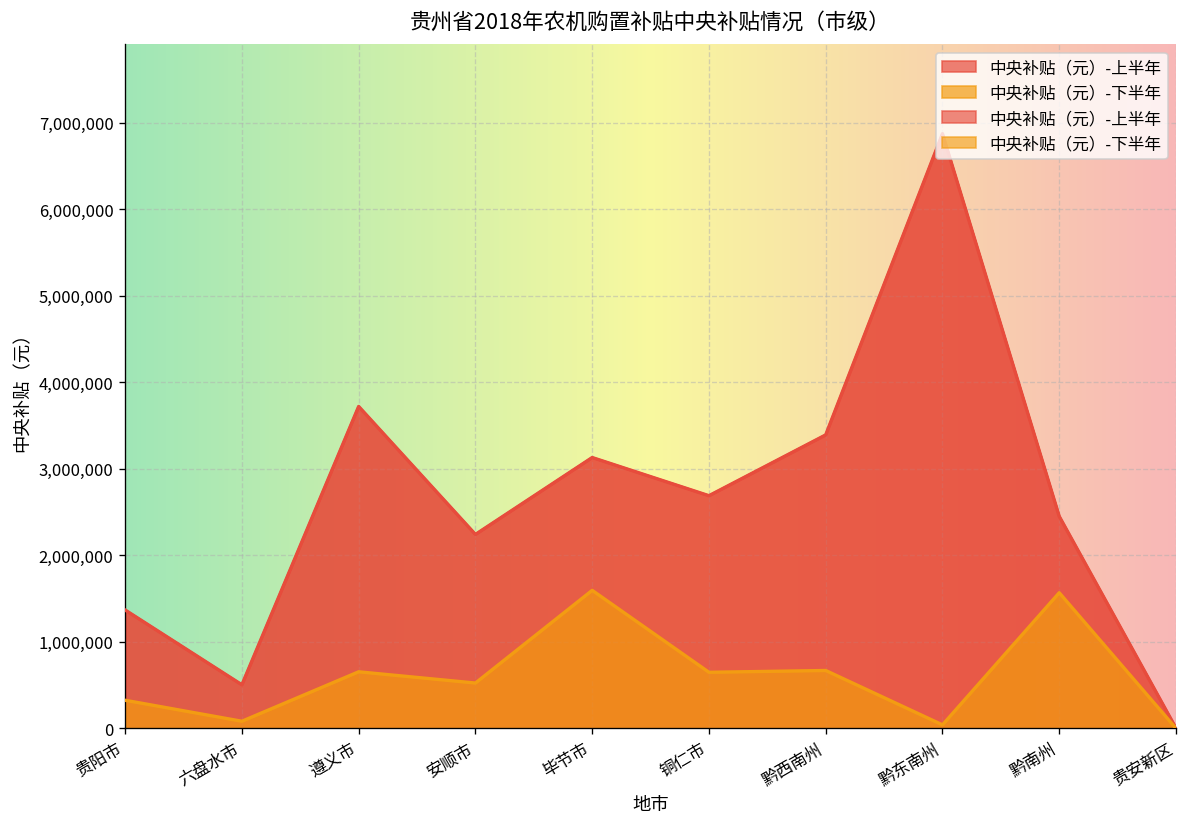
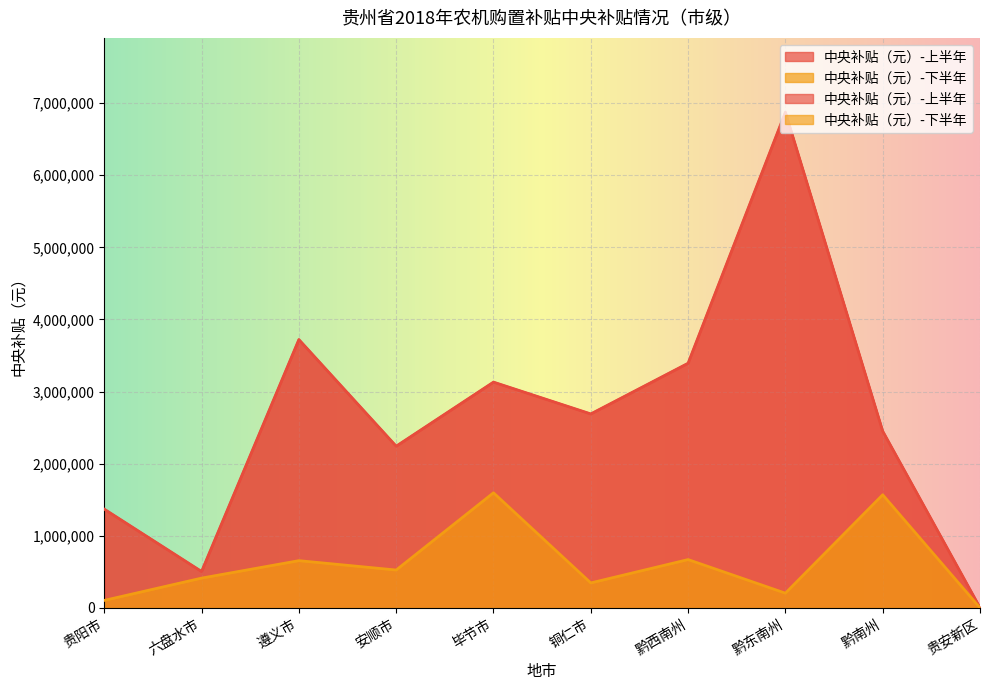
中央补贴（元）-下半年, 贵阳市: 300,000 -> 100,000
中央补贴（元）-下半年, 六盘水市: 100,000 -> 400,000
中央补贴（元）-下半年, 铜仁市: 600,000 -> 300,000
中央补贴（元）-下半年, 黔东南州: 0 -> 200,000
